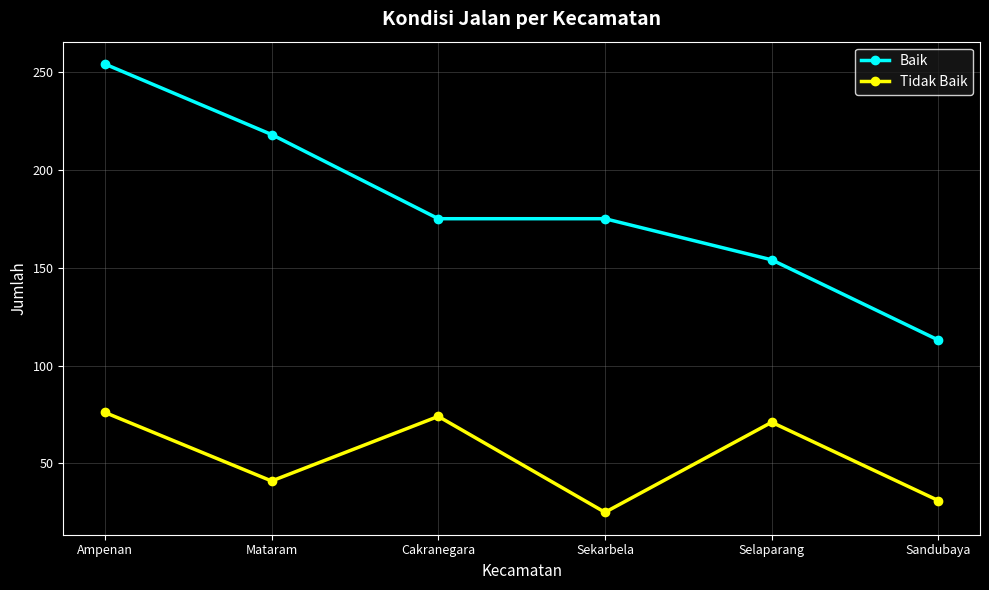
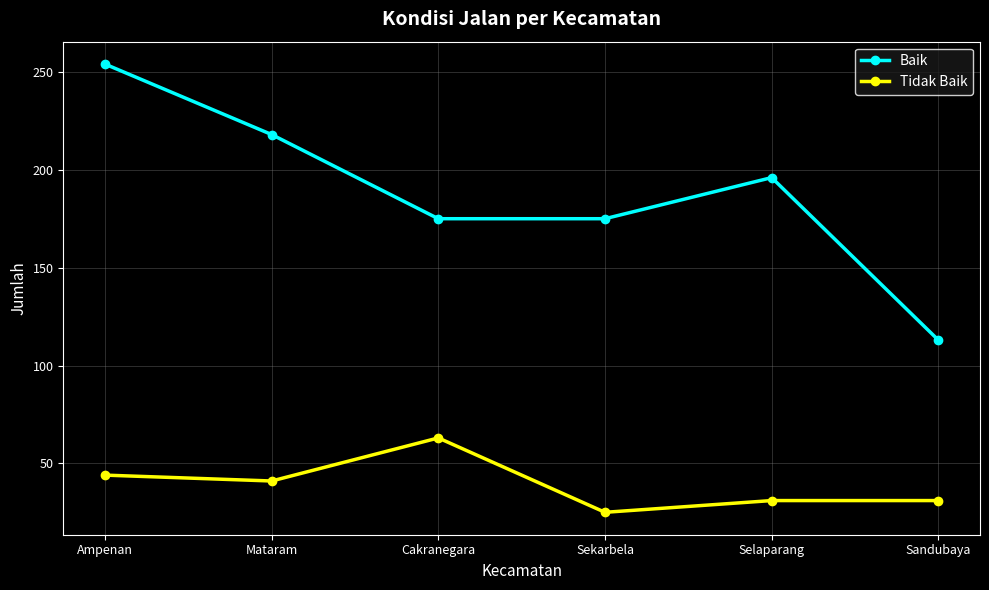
Tidak Baik, Ampenan: 76 -> 44
Tidak Baik, Cakranegara: 74 -> 63
Baik, Selaparang: 154 -> 196
Tidak Baik, Selaparang: 71 -> 31
